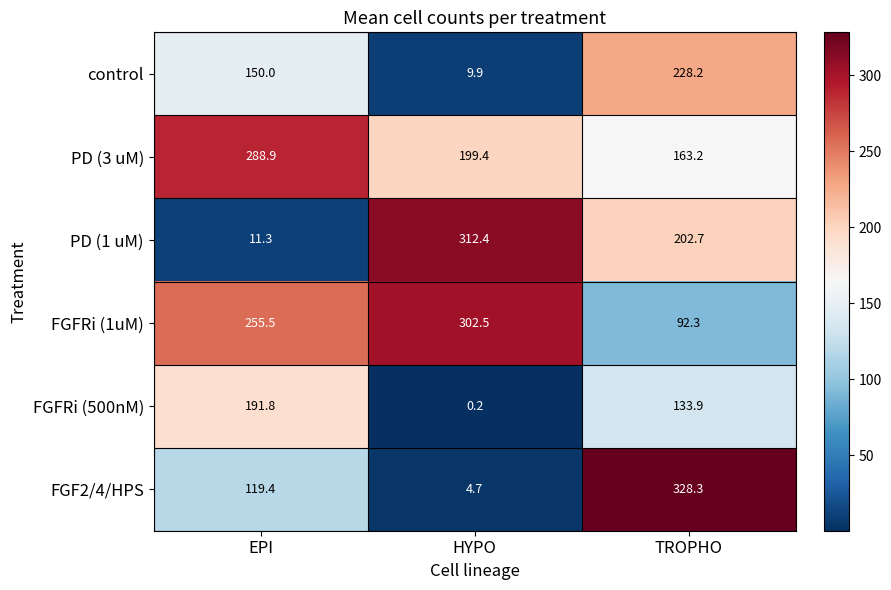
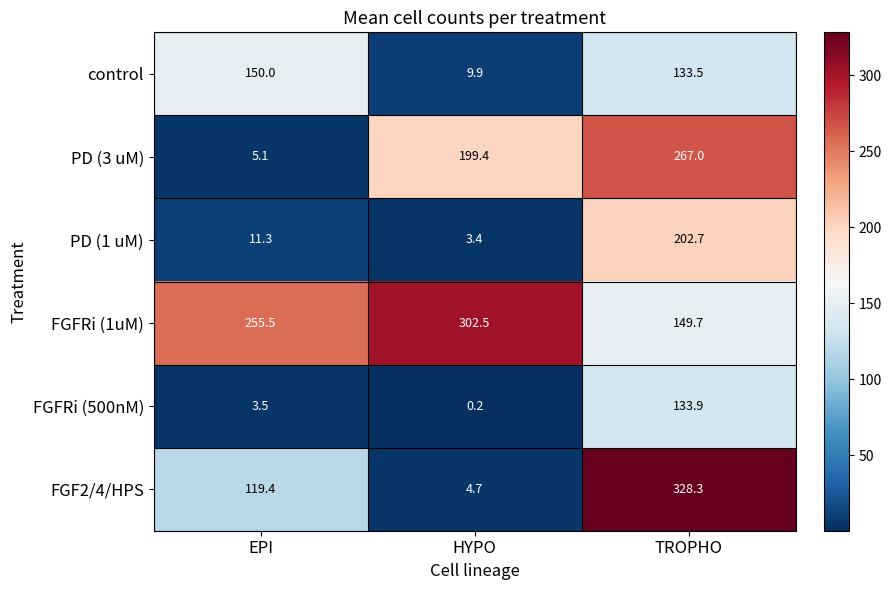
control, TROPHO: 228.2 -> 133.5
PD (3 uM), EPI: 288.9 -> 5.1
PD (3 uM), TROPHO: 163.2 -> 267.0
PD (1 uM), HYPO: 312.4 -> 3.4
FGFRi (1uM), TROPHO: 92.3 -> 149.7
FGFRi (500nM), EPI: 191.8 -> 3.5
